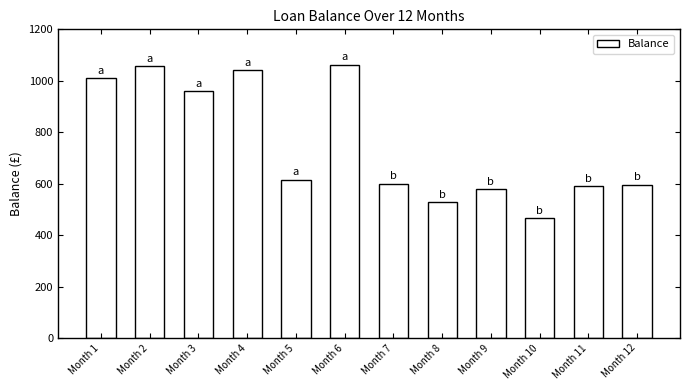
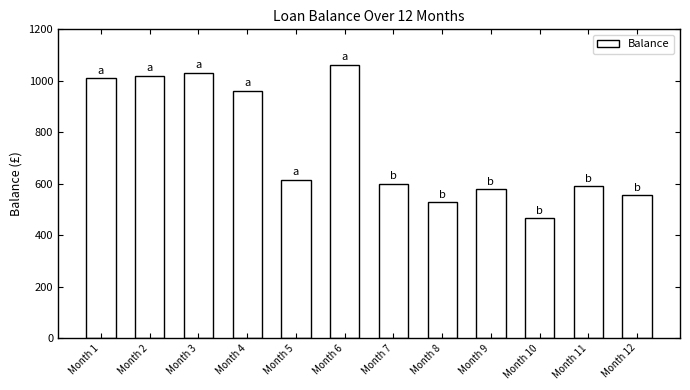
Month 2: 1060 -> 1020
Month 3: 960 -> 1030
Month 4: 1040 -> 960
Month 12: 600 -> 560
